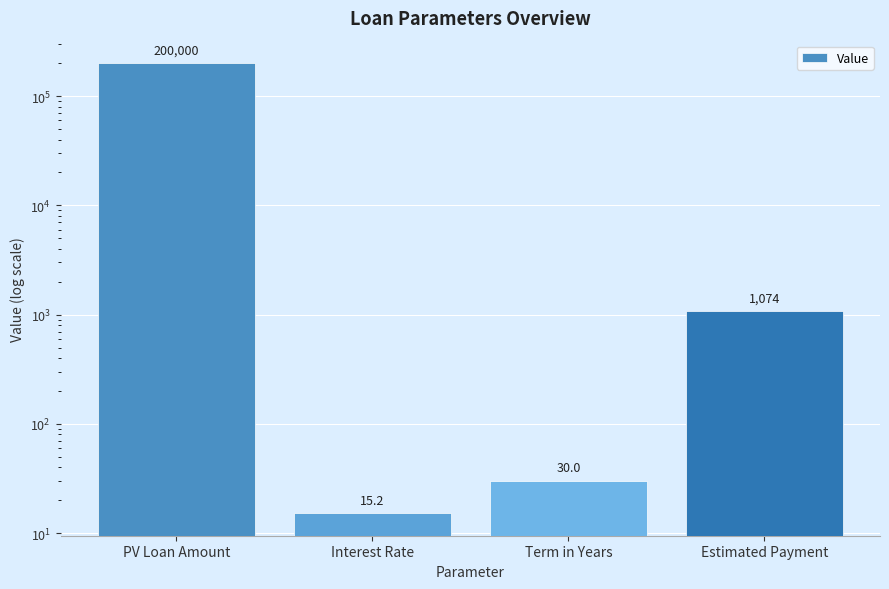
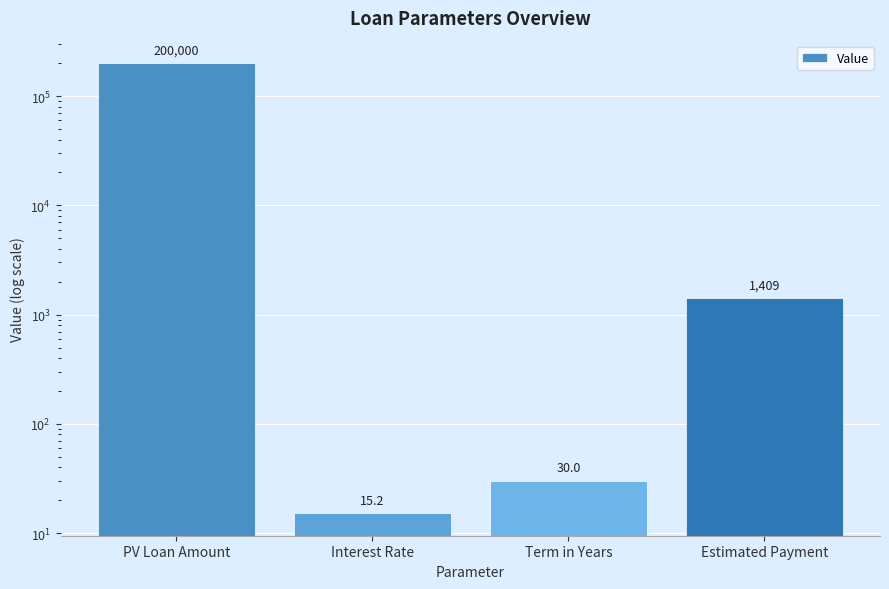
Estimated Payment: 1,074 -> 1,409
